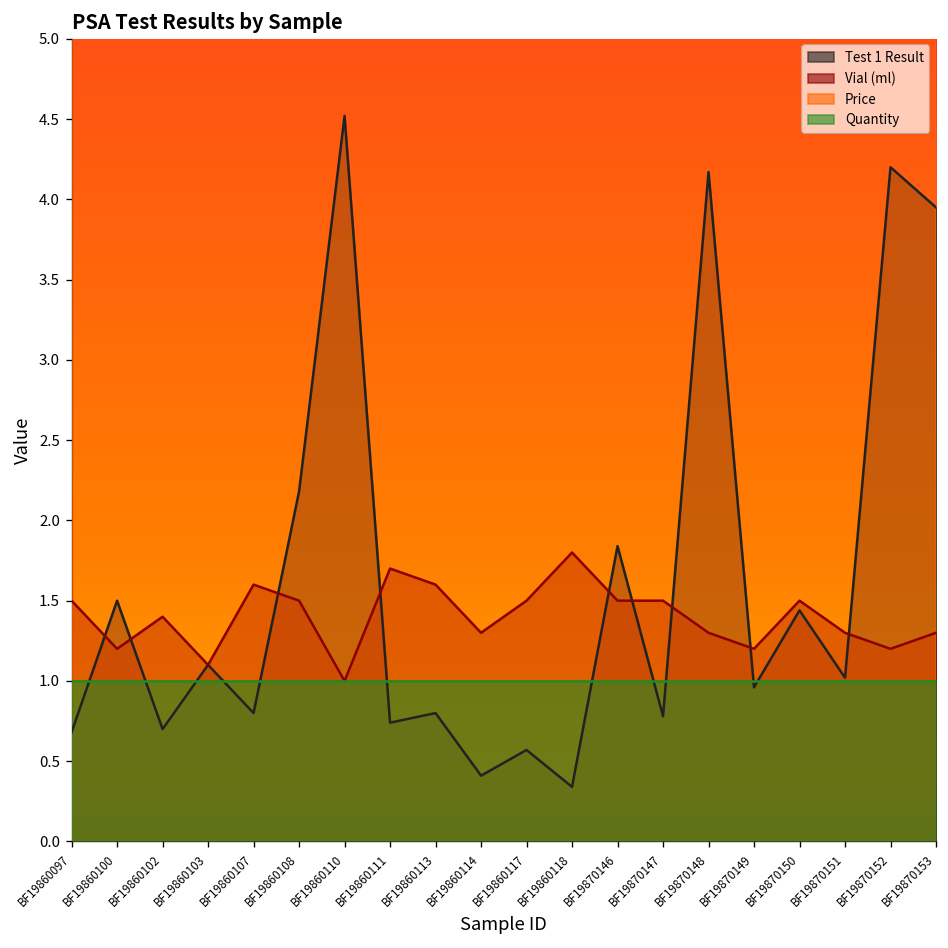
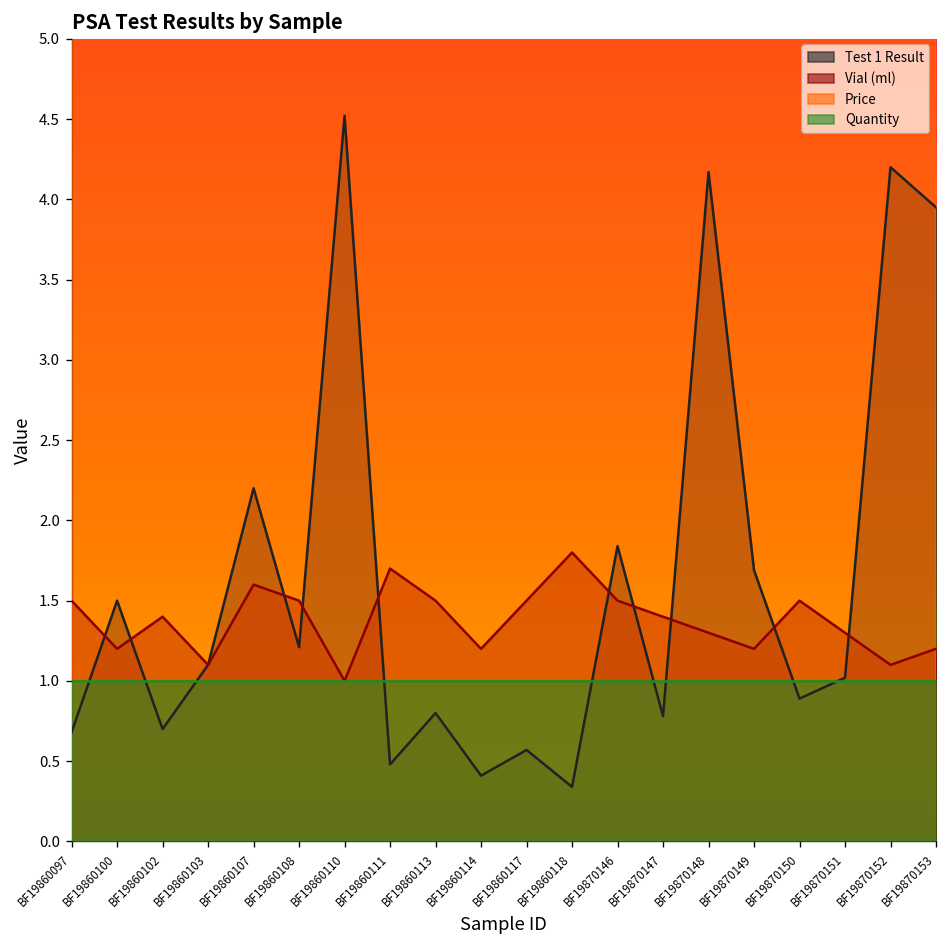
Test 1 Result, BF19860107: 0.8 -> 2.2
Test 1 Result, BF19860108: 2.18 -> 1.21
Test 1 Result, BF19860111: 0.74 -> 0.48
Vial (ml), BF19860113: 1.6 -> 1.5
Vial (ml), BF19860114: 1.3 -> 1.2
Vial (ml), BF19870147: 1.5 -> 1.4
Test 1 Result, BF19870149: 0.96 -> 1.69
Test 1 Result, BF19870150: 1.44 -> 0.89
Vial (ml), BF19870152: 1.2 -> 1.1
Vial (ml), BF19870153: 1.3 -> 1.2
